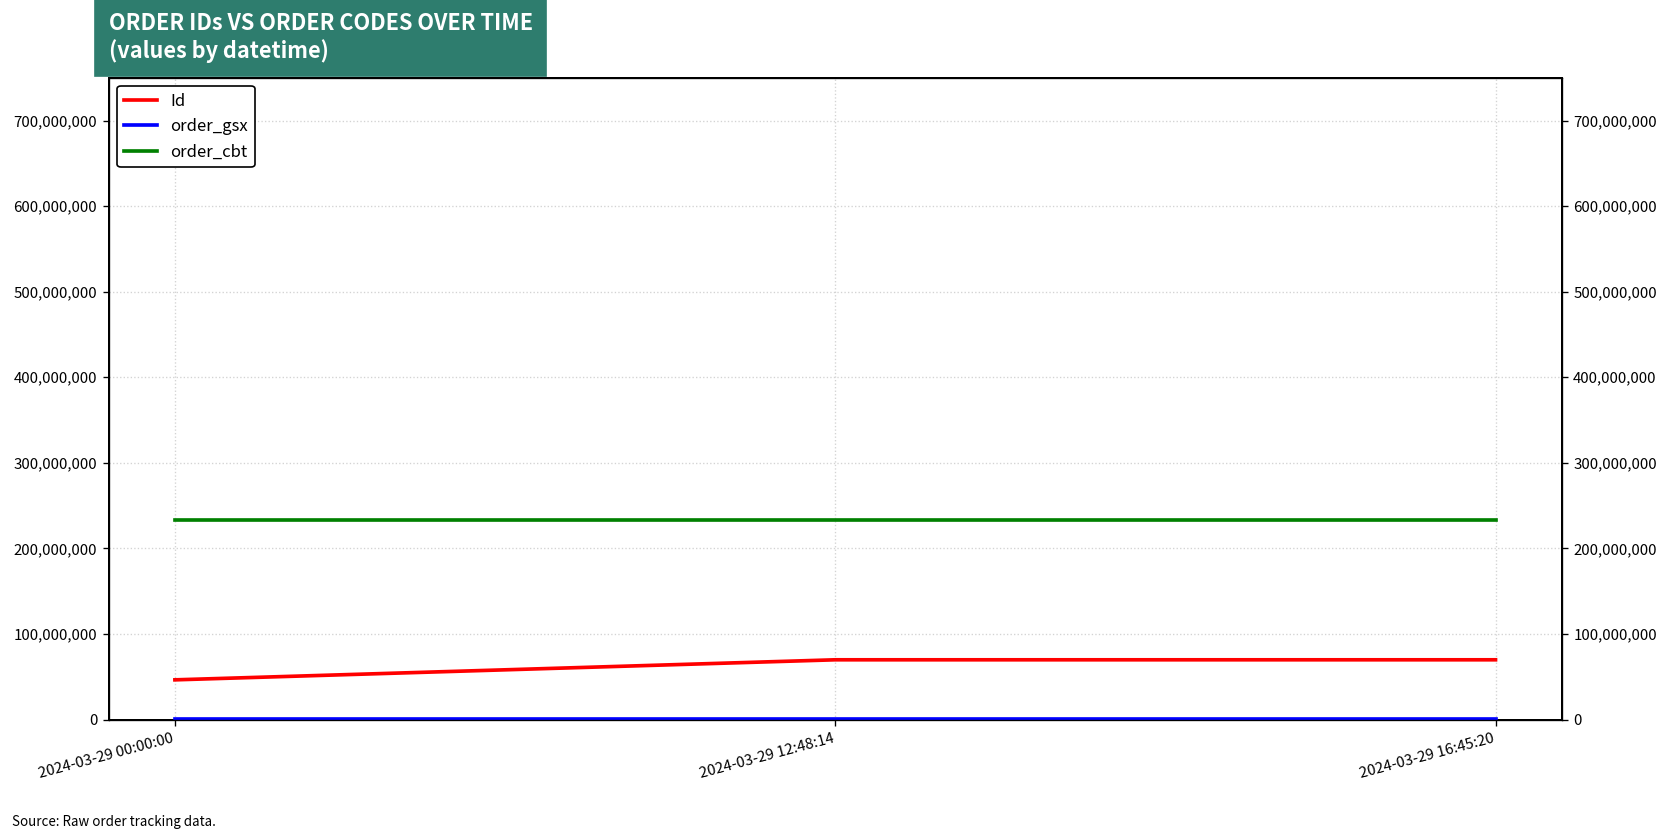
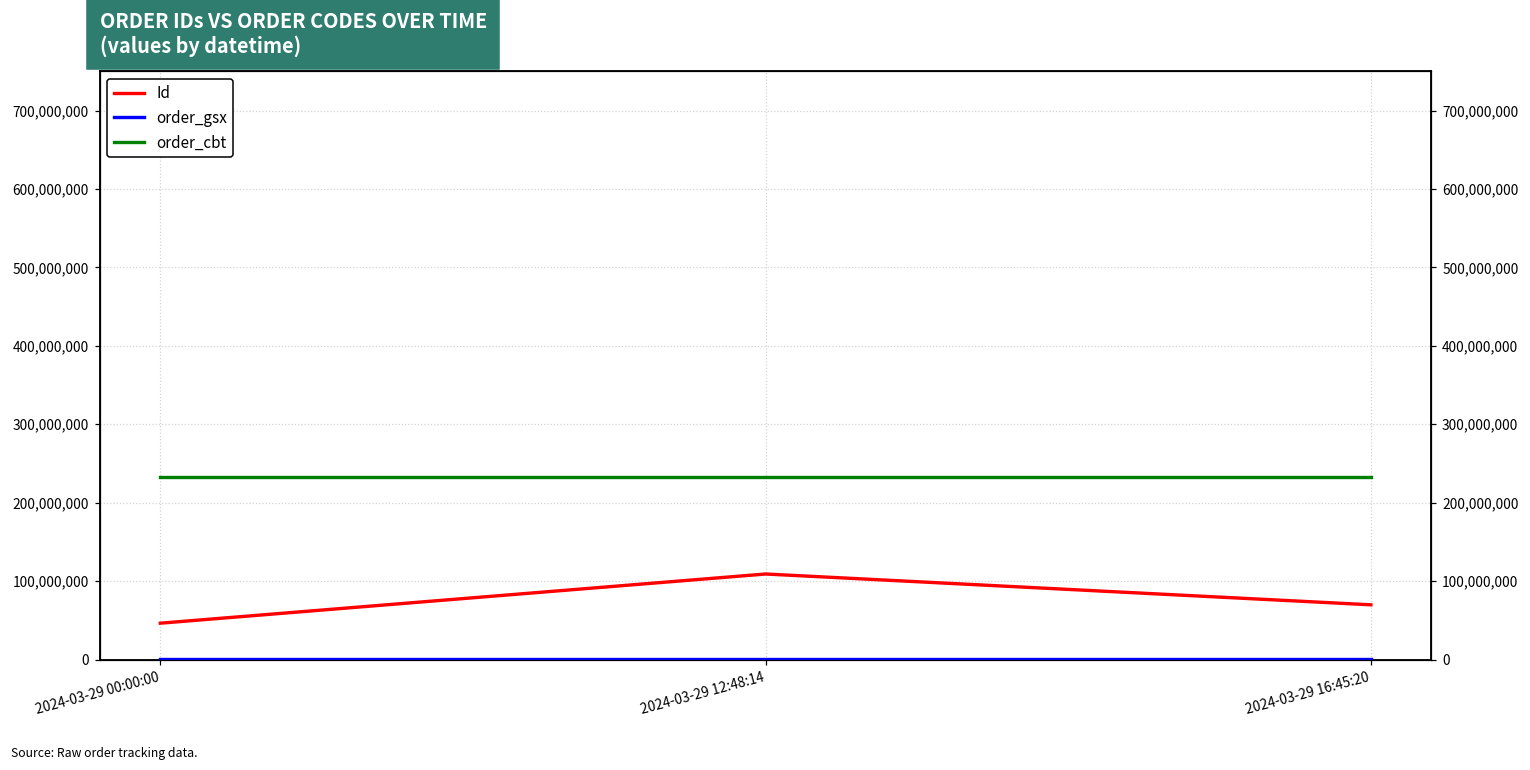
Id, 2024-03-29 12:48:14: 70,000,000 -> 110,000,000
